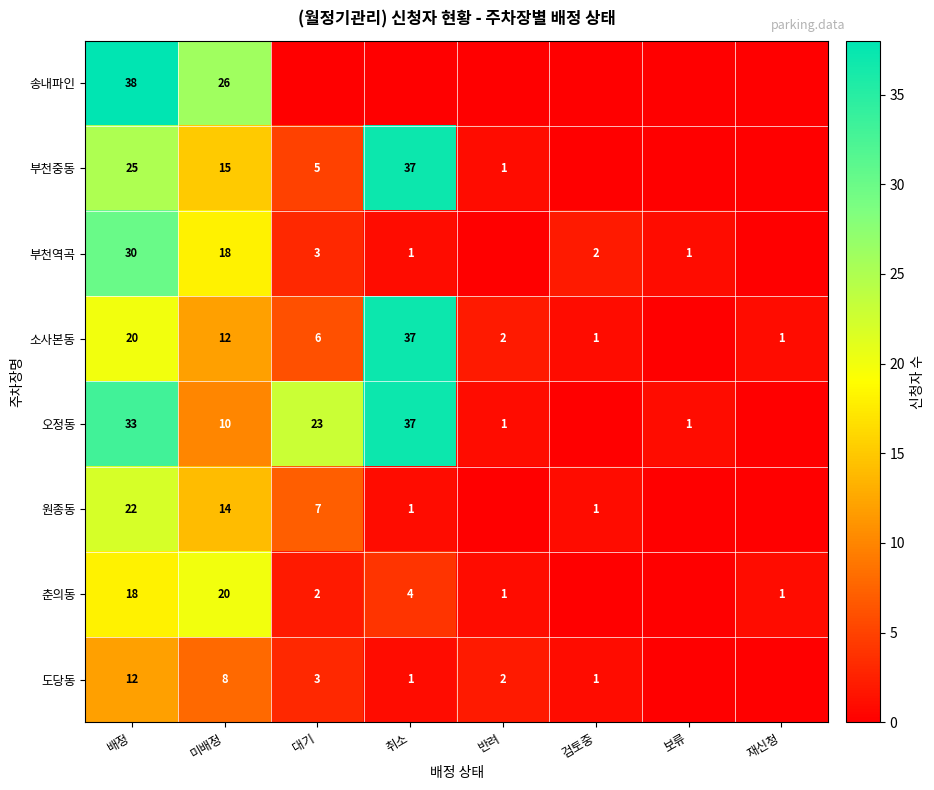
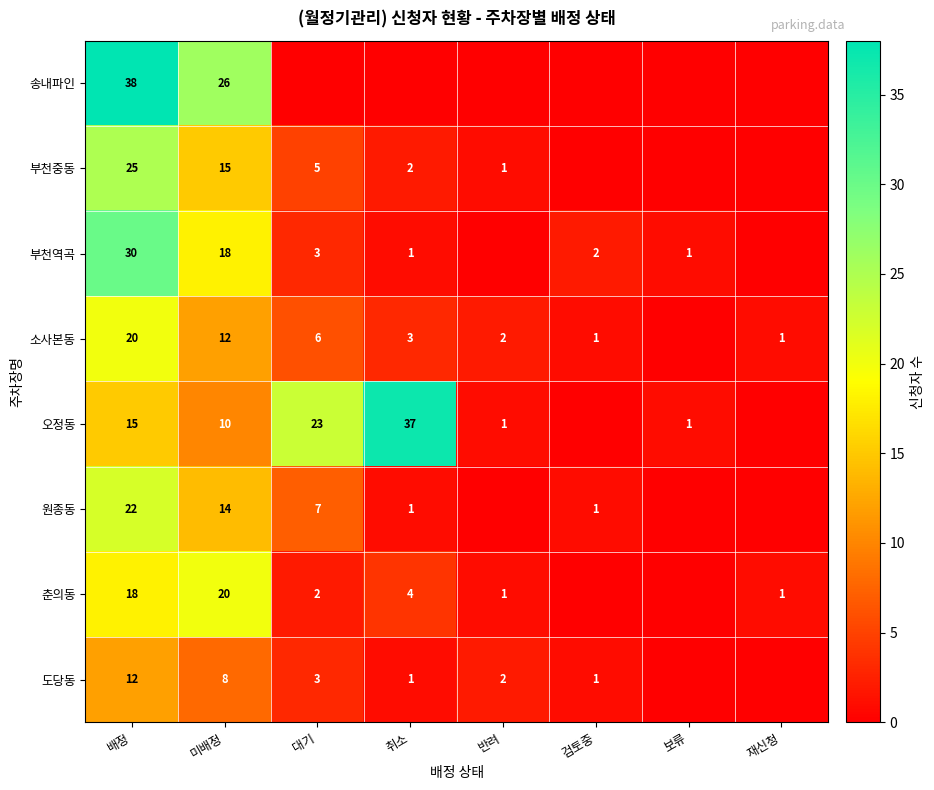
부천중동, 취소: 37 -> 2
소사본동, 취소: 37 -> 3
오정동, 배정: 33 -> 15
